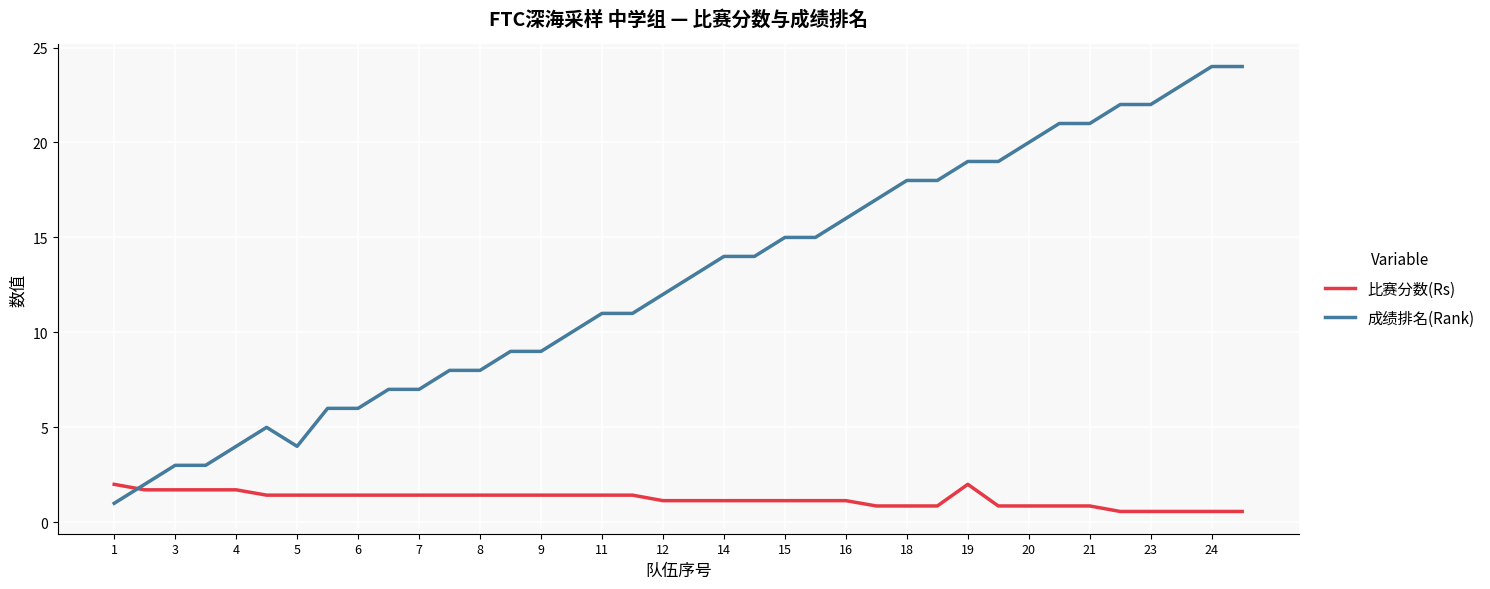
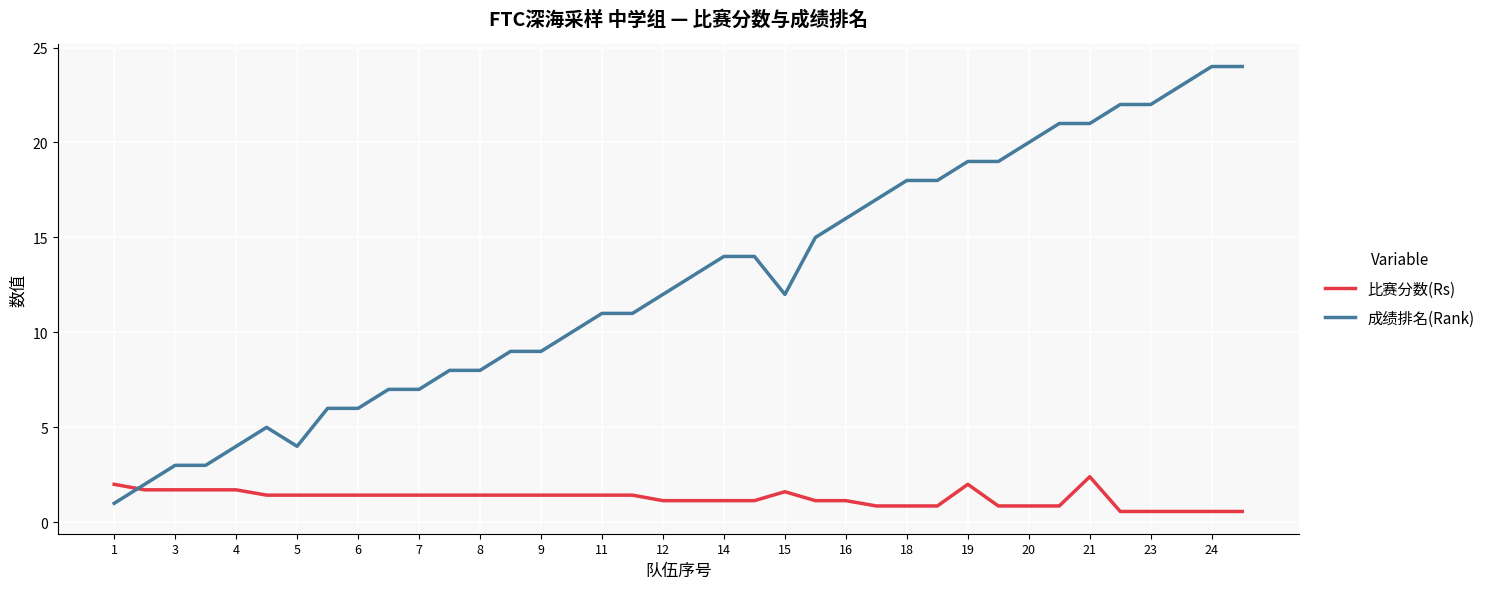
比赛分数(Rs), 15: 1.1 -> 1.6
成绩排名(Rank), 15: 15 -> 12
比赛分数(Rs), 21: 0.9 -> 2.4
